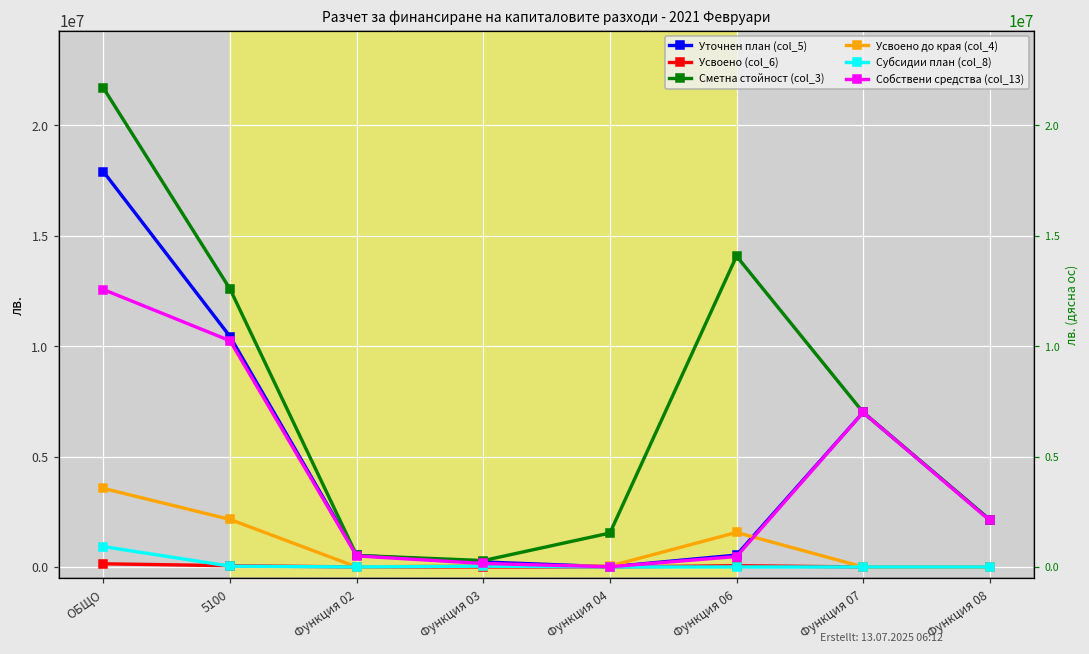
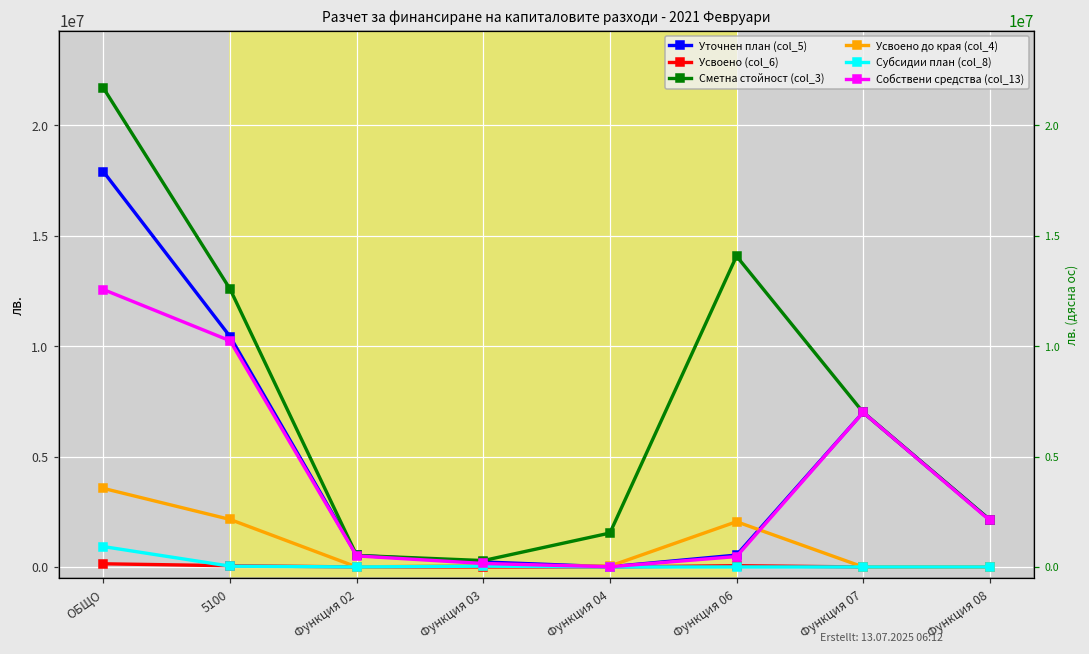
Усвоено до края (col_4), Функция 06: 1600000 -> 2000000
